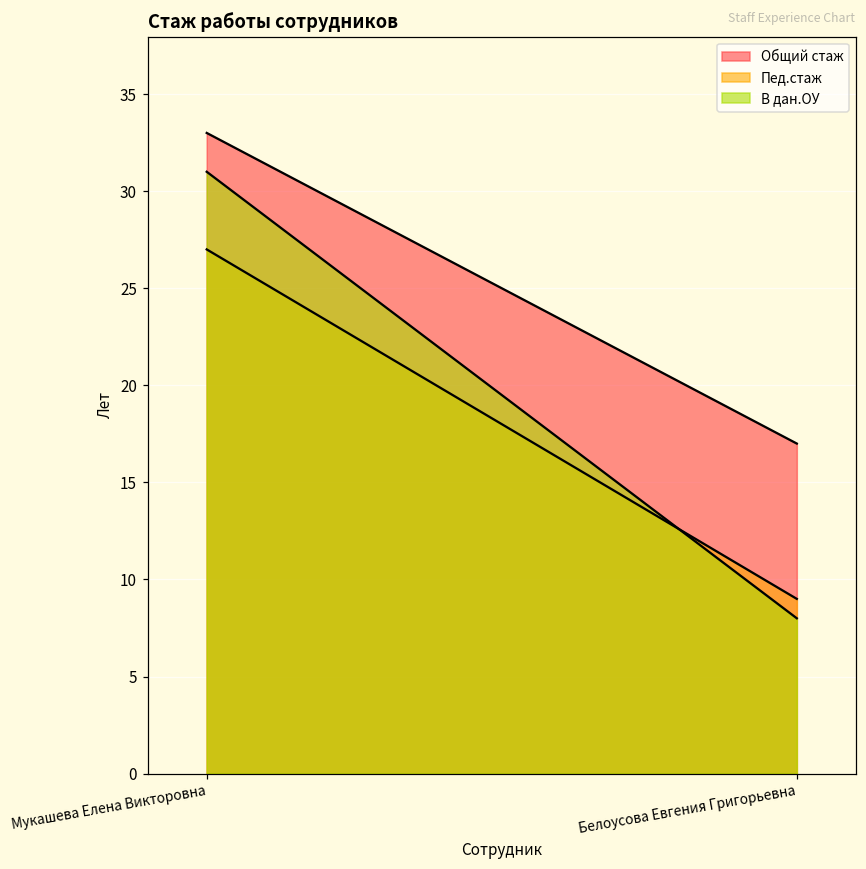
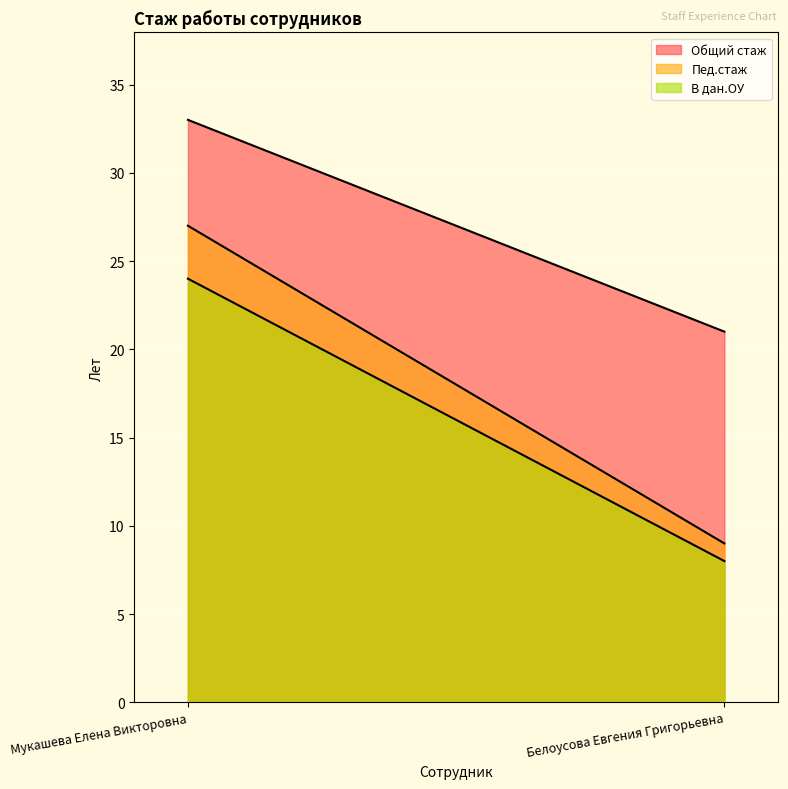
В дан.ОУ, Мукашева Елена Викторовна: 31 -> 24
Общий стаж, Белоусова Евгения Григорьевна: 17 -> 21
